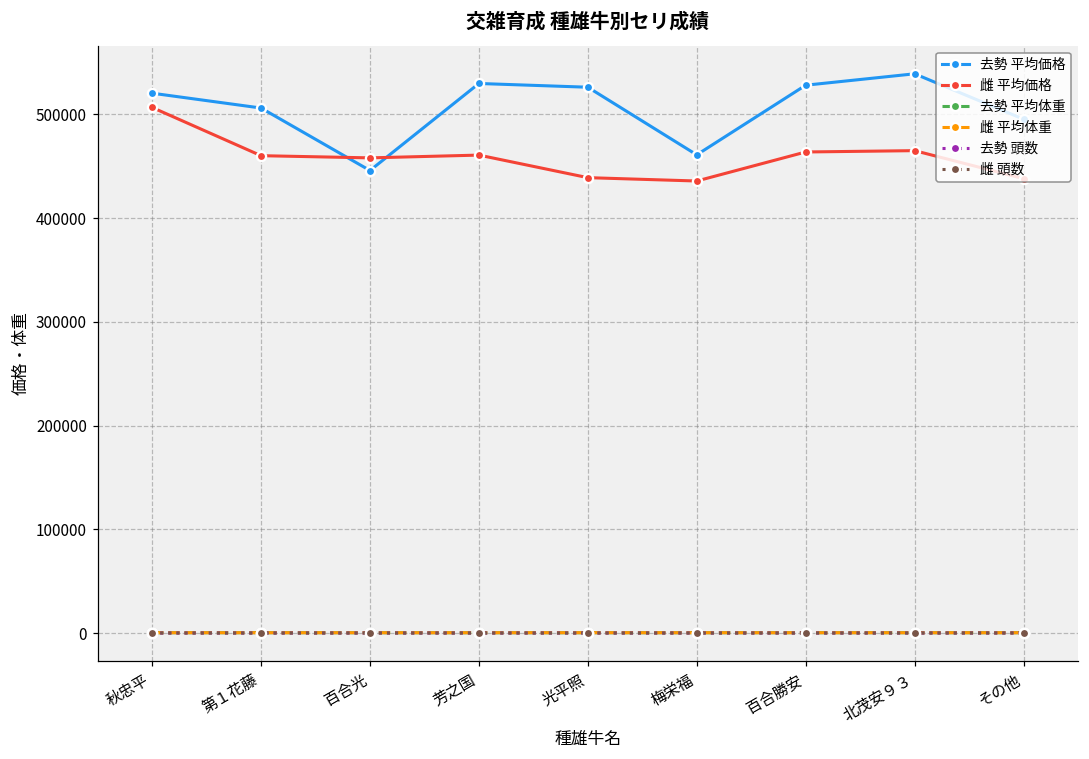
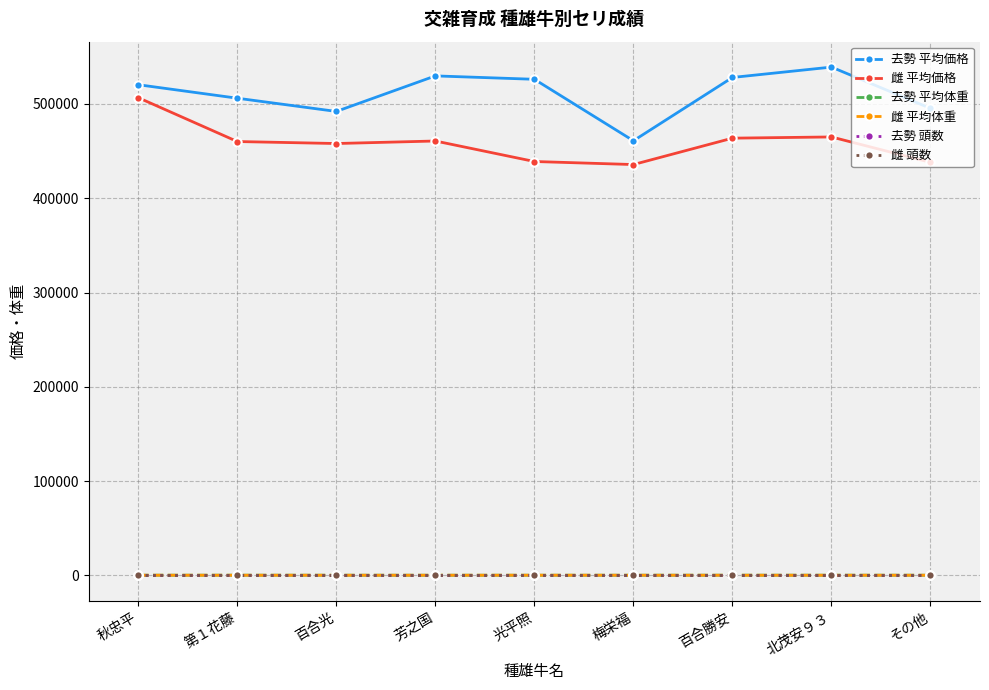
去勢 平均価格, 百合光: 450000 -> 490000
